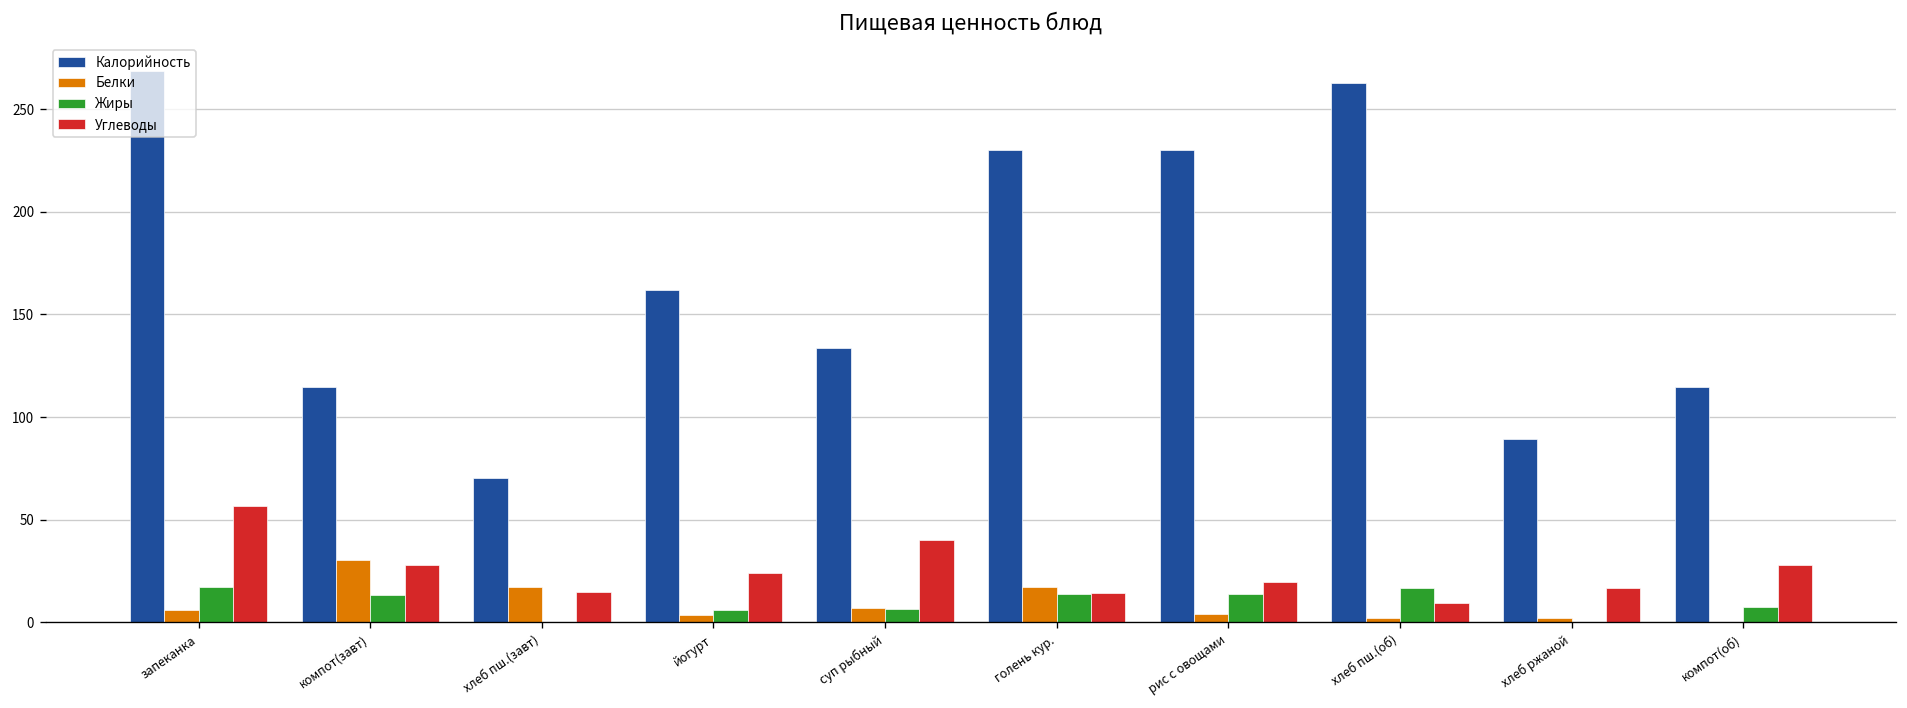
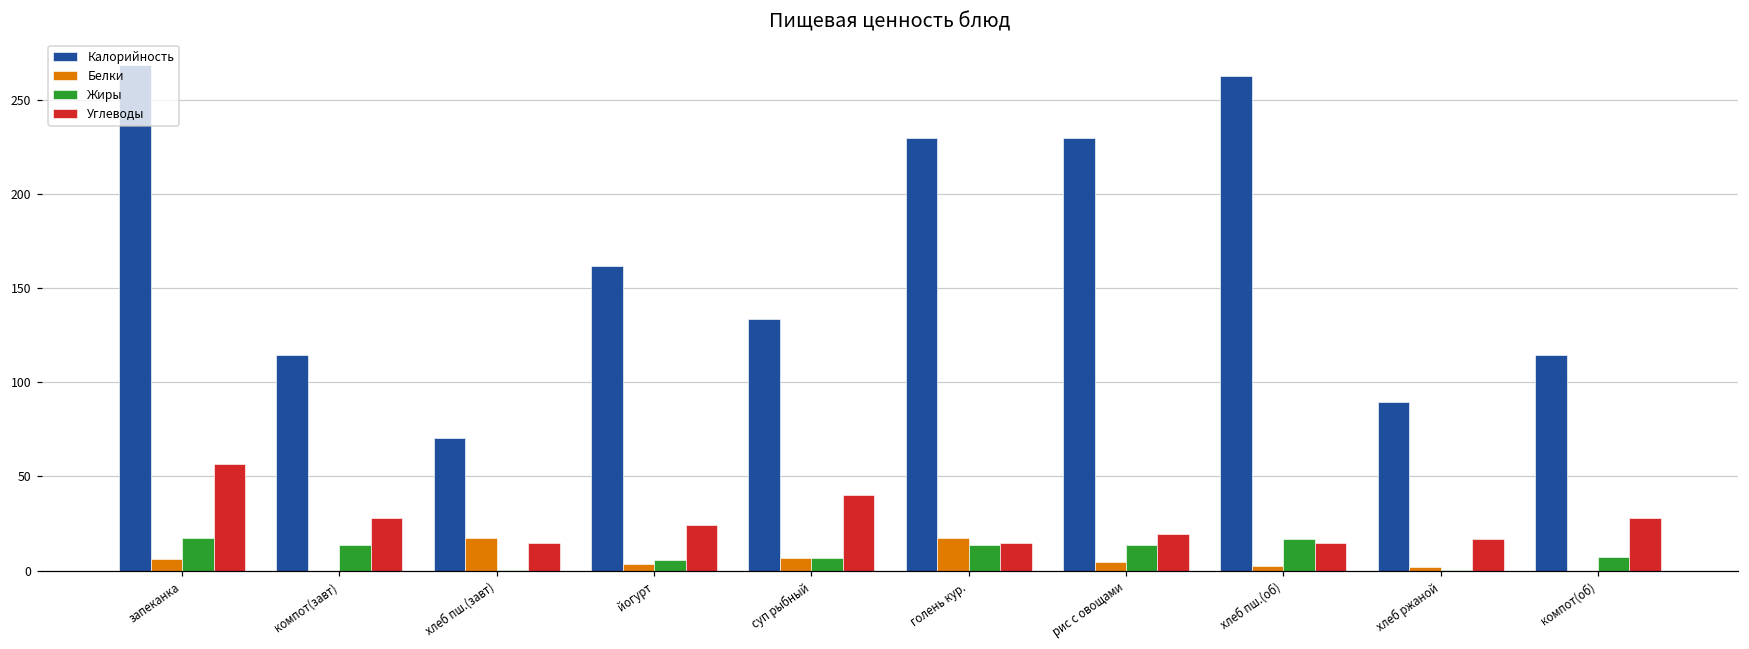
Белки, компот(завт): 31 -> 0
Углеводы, хлеб пш.(об): 9 -> 15
